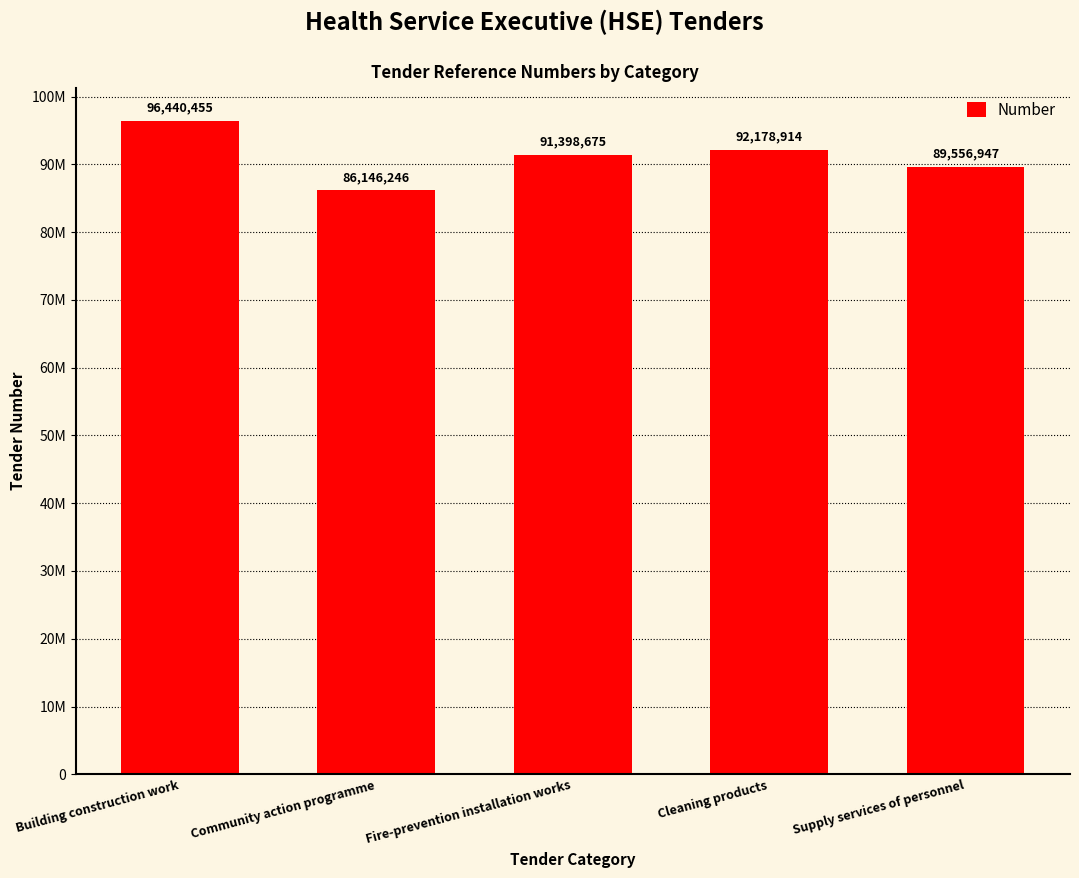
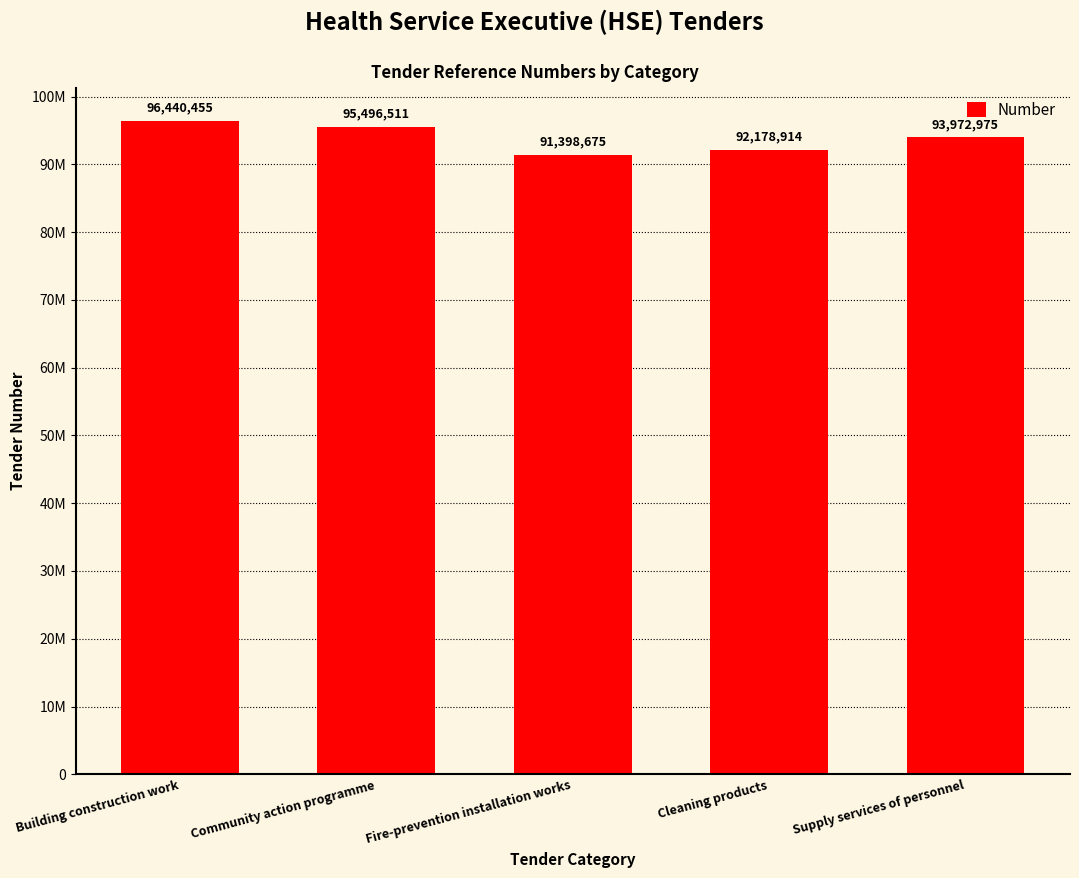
Community action programme: 86,146,246 -> 95,496,511
Supply services of personnel: 89,556,947 -> 93,972,975
